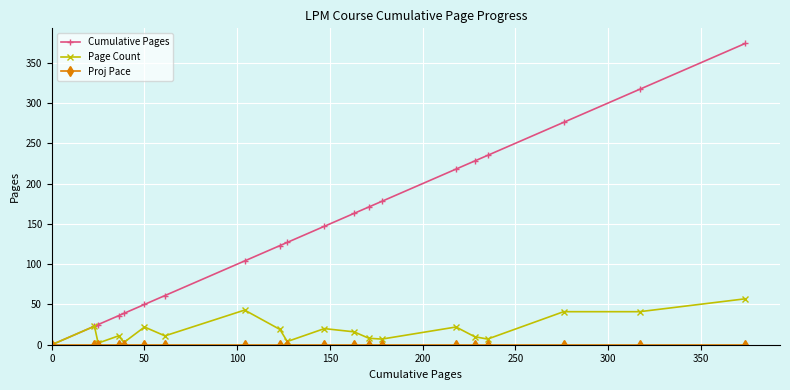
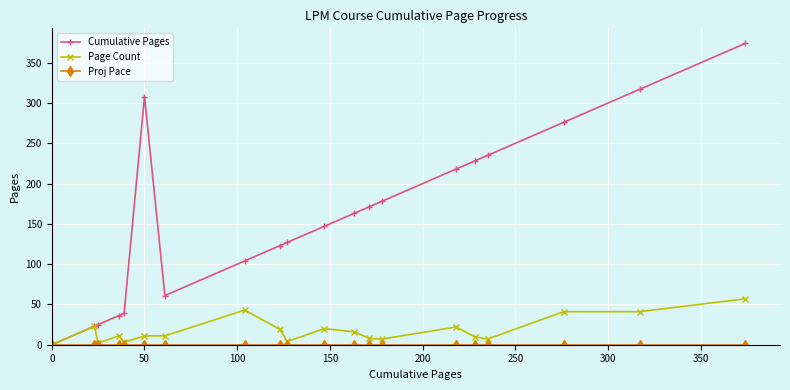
Cumulative Pages, 50: 50 -> 310
Page Count, 50: 20 -> 10
